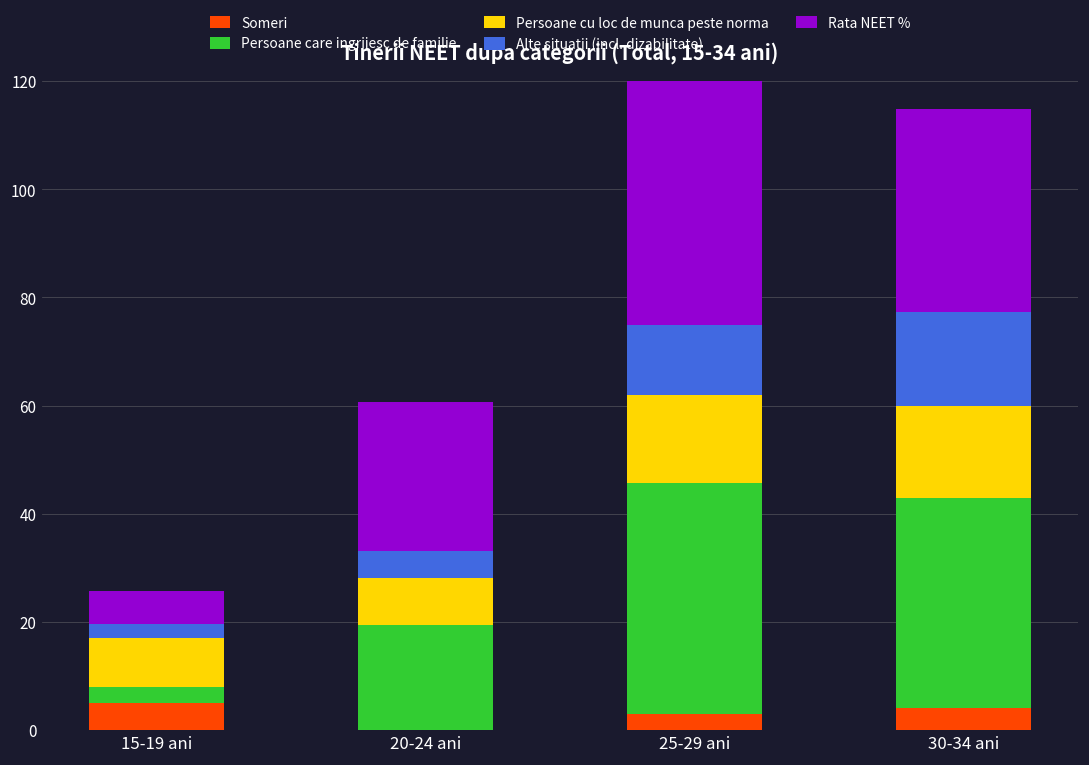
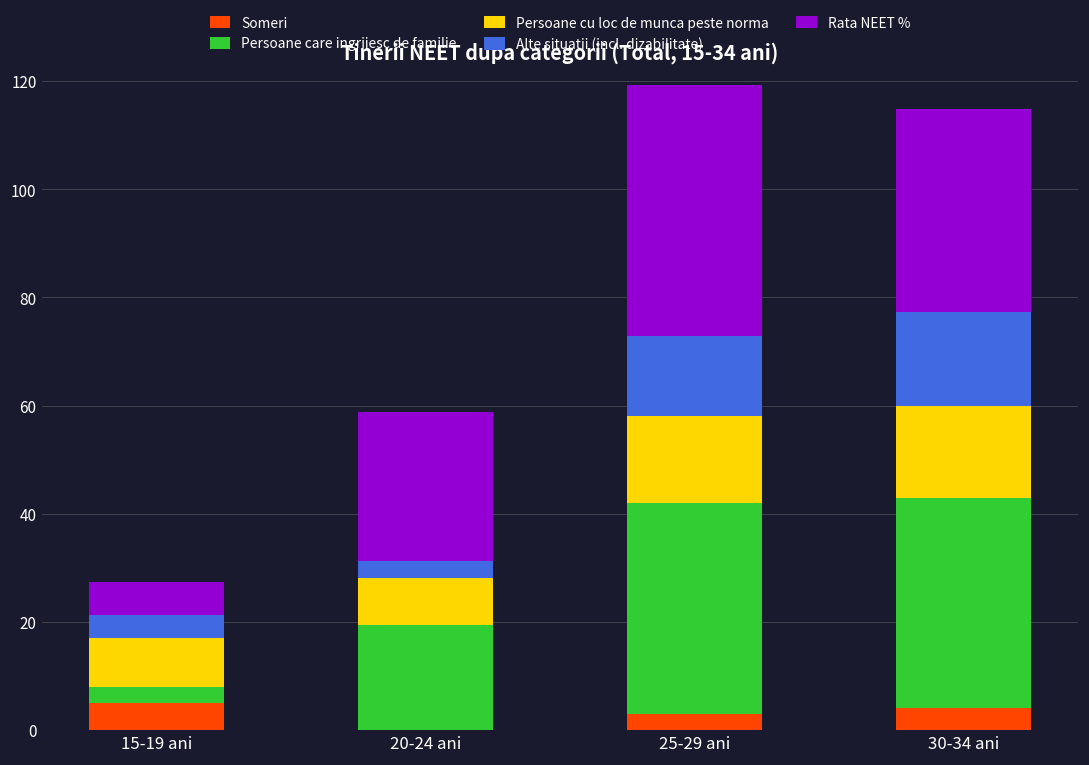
Alte situatii (incl. dizabilitate), 15-19 ani: 3 -> 4
Alte situatii (incl. dizabilitate), 20-24 ani: 5 -> 3
Persoane care ingrijesc de familie, 25-29 ani: 43 -> 39
Alte situatii (incl. dizabilitate), 25-29 ani: 13 -> 15
